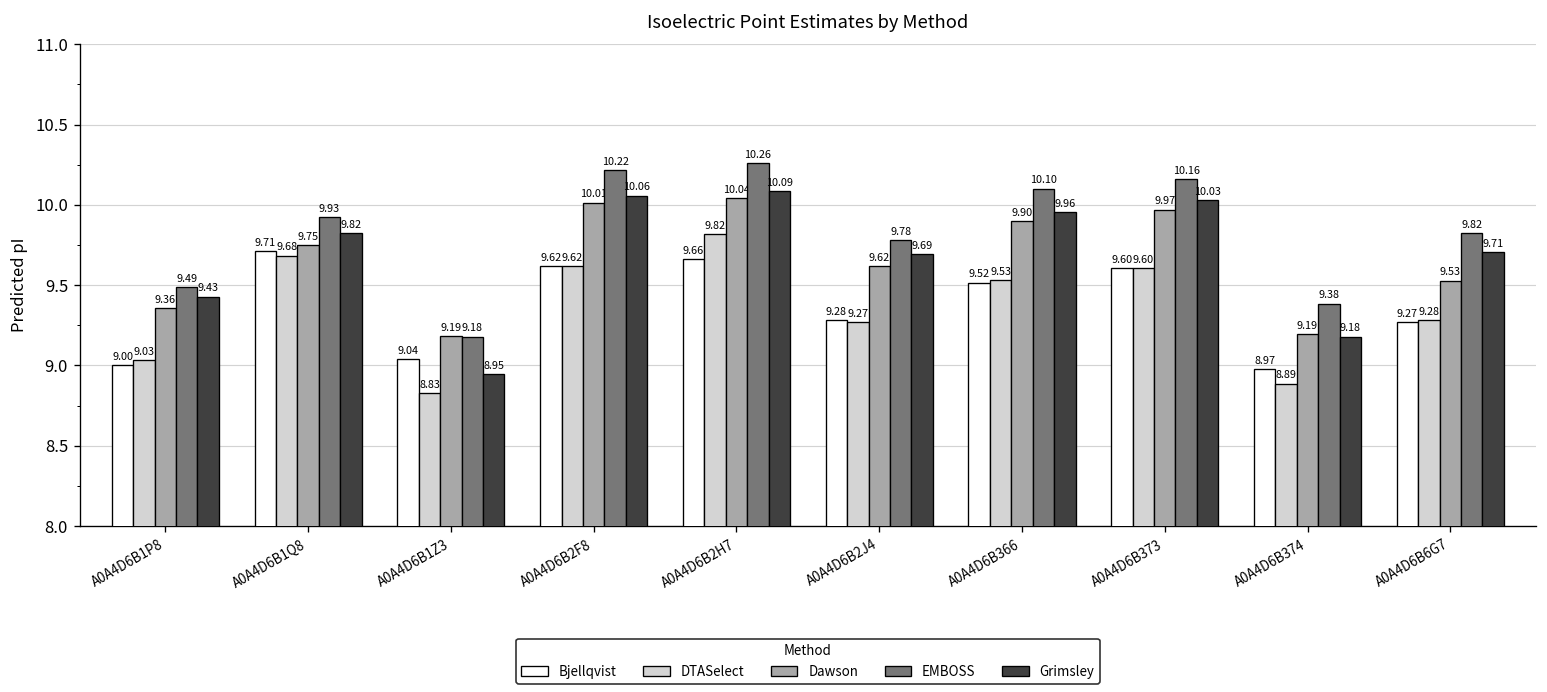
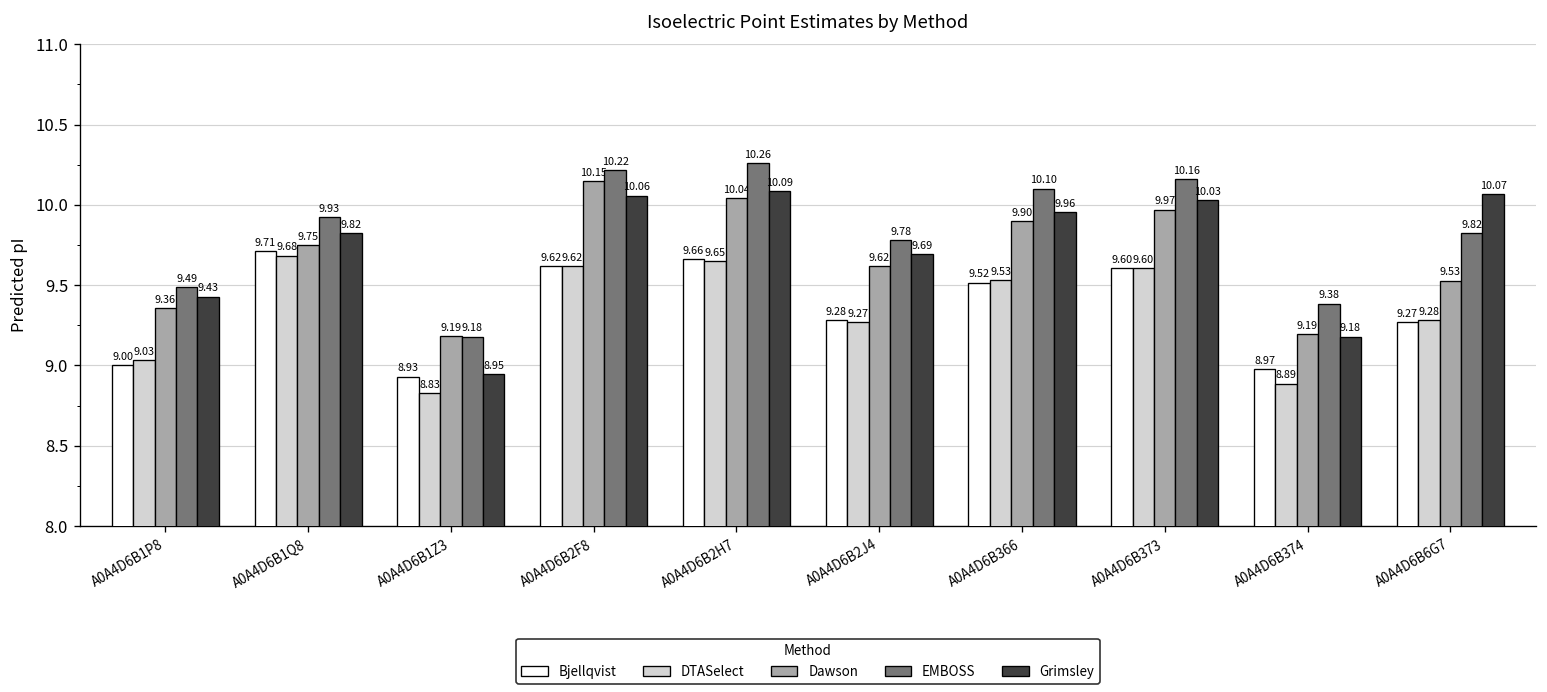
Bjellqvist, A0A4D6B1Z3: 9.04 -> 8.93
Dawson, A0A4D6B2F8: 10.01 -> 10.15
DTASelect, A0A4D6B2H7: 9.82 -> 9.65
Grimsley, A0A4D6B6G7: 9.71 -> 10.07
